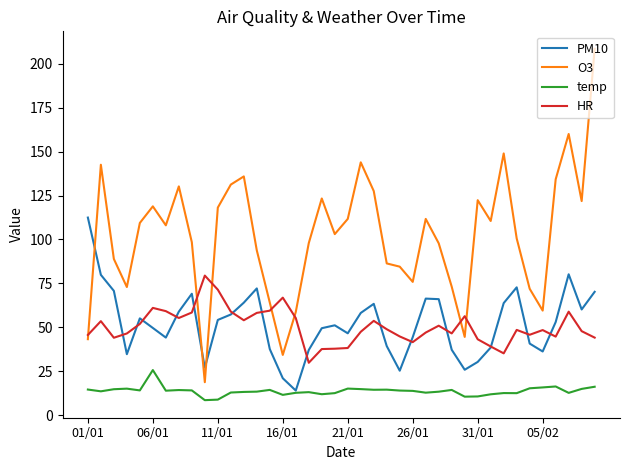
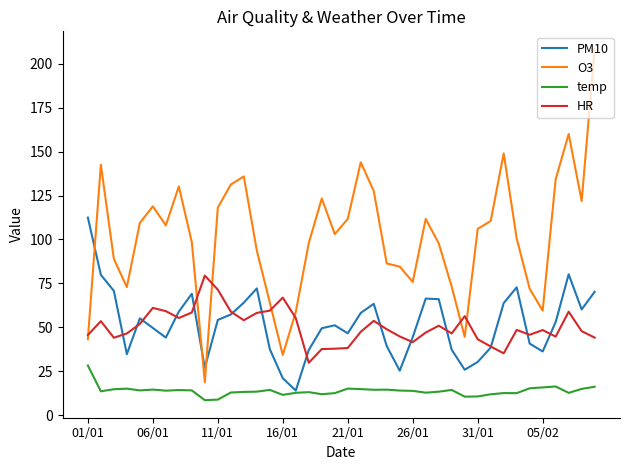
temp, 01/01: 15 -> 28
temp, 06/01: 26 -> 15
O3, 31/01: 122 -> 106
